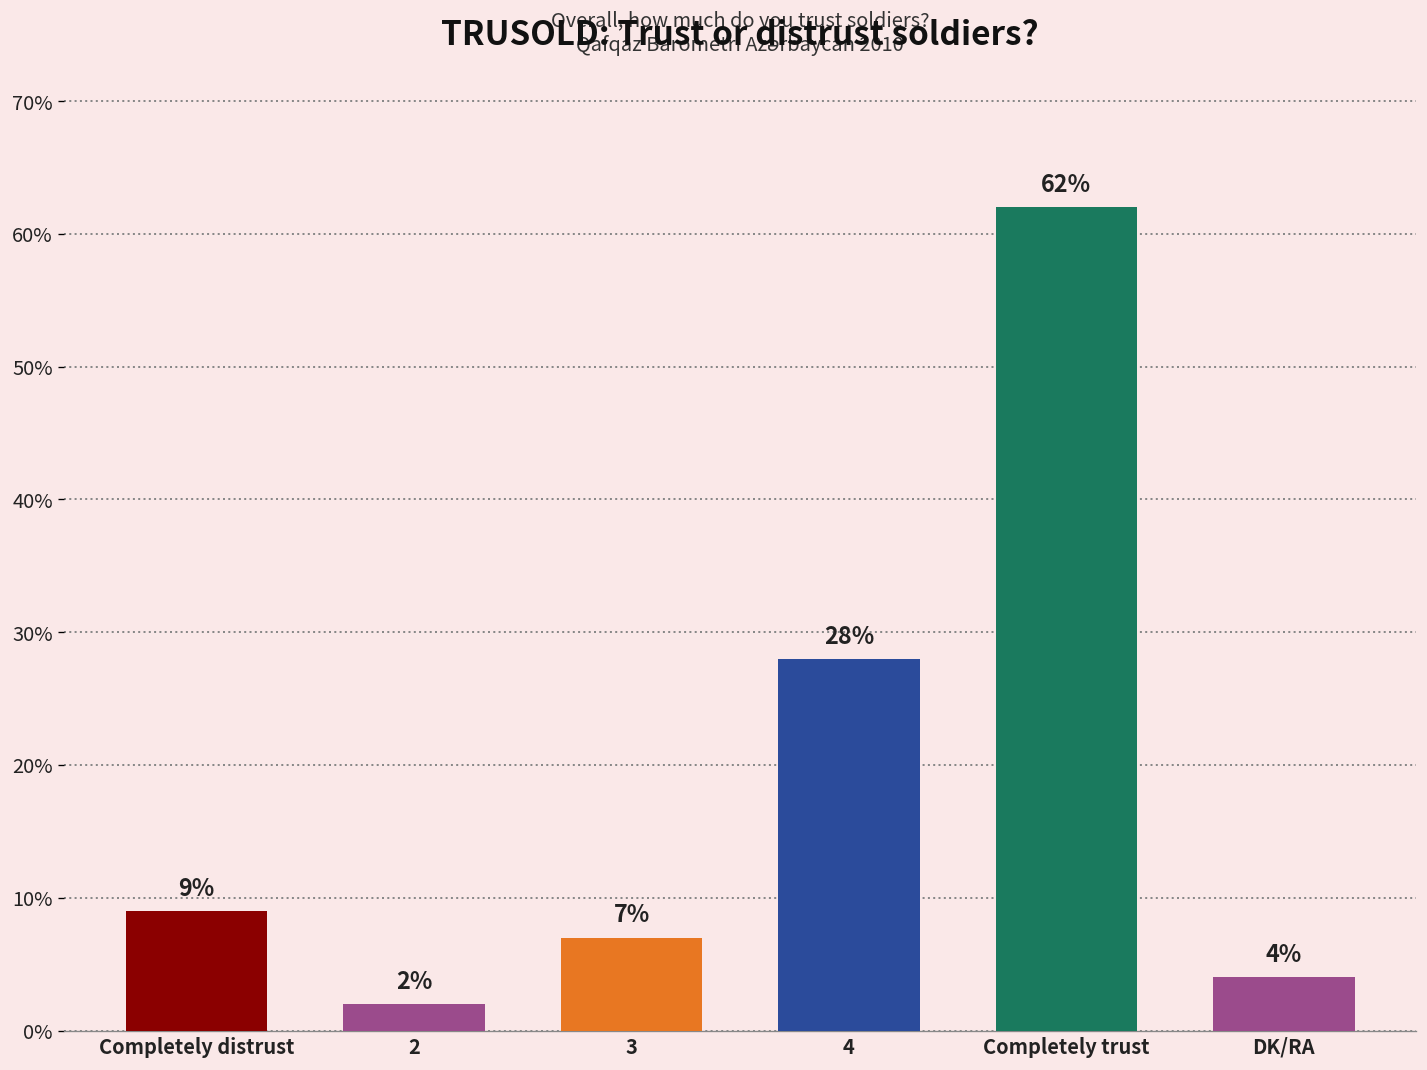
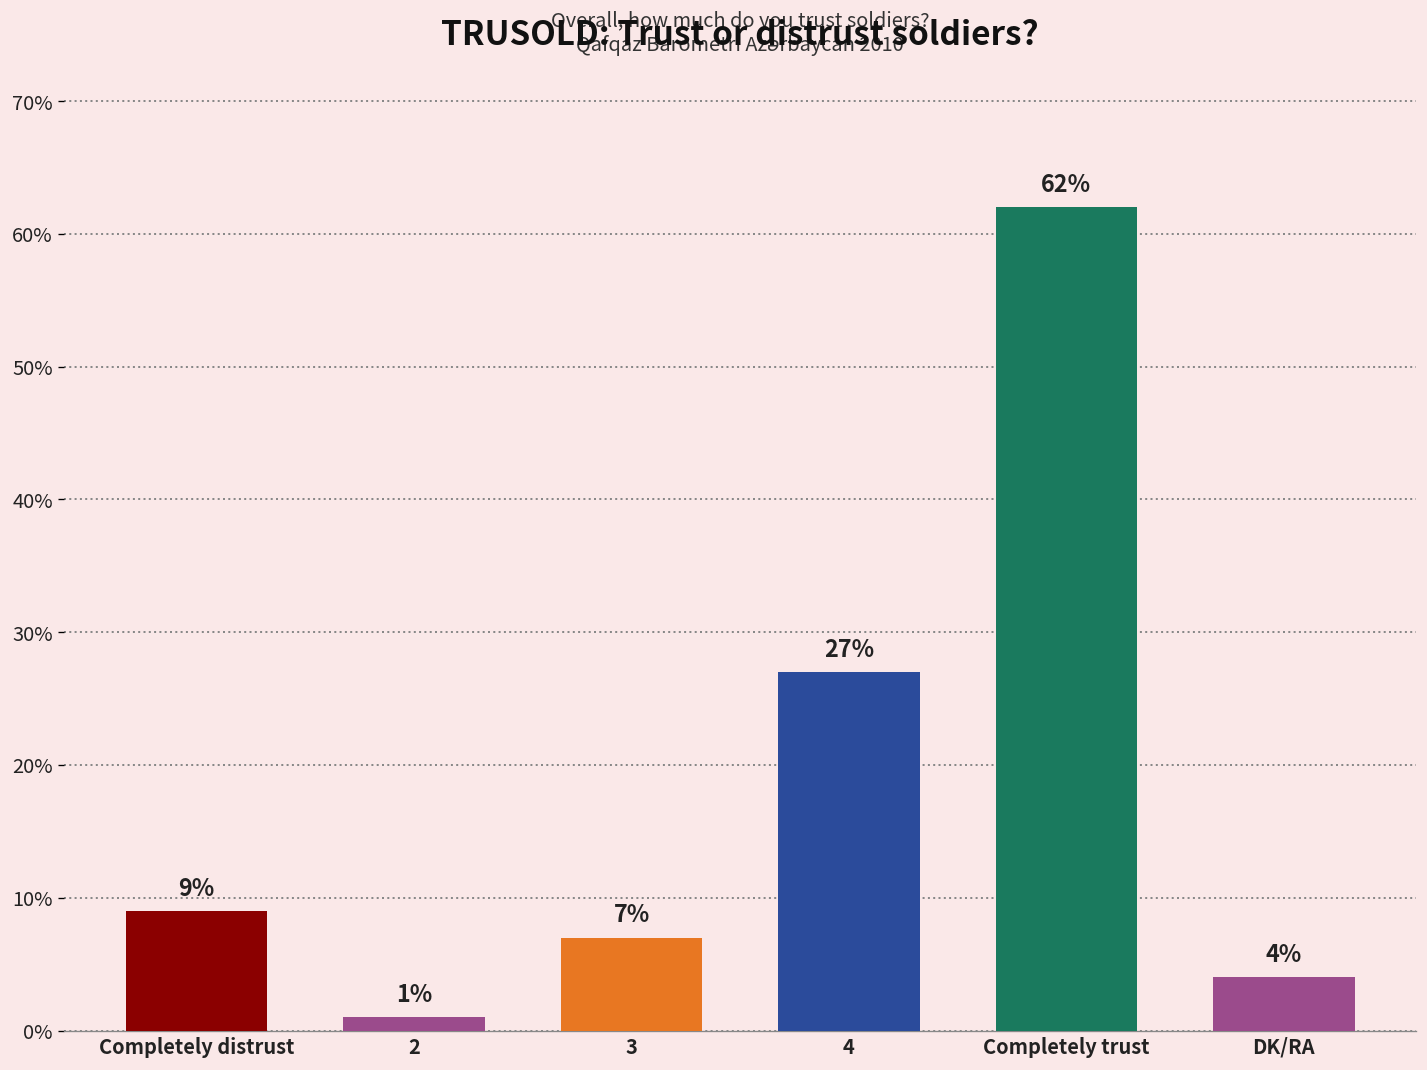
2: 2% -> 1%
4: 28% -> 27%
